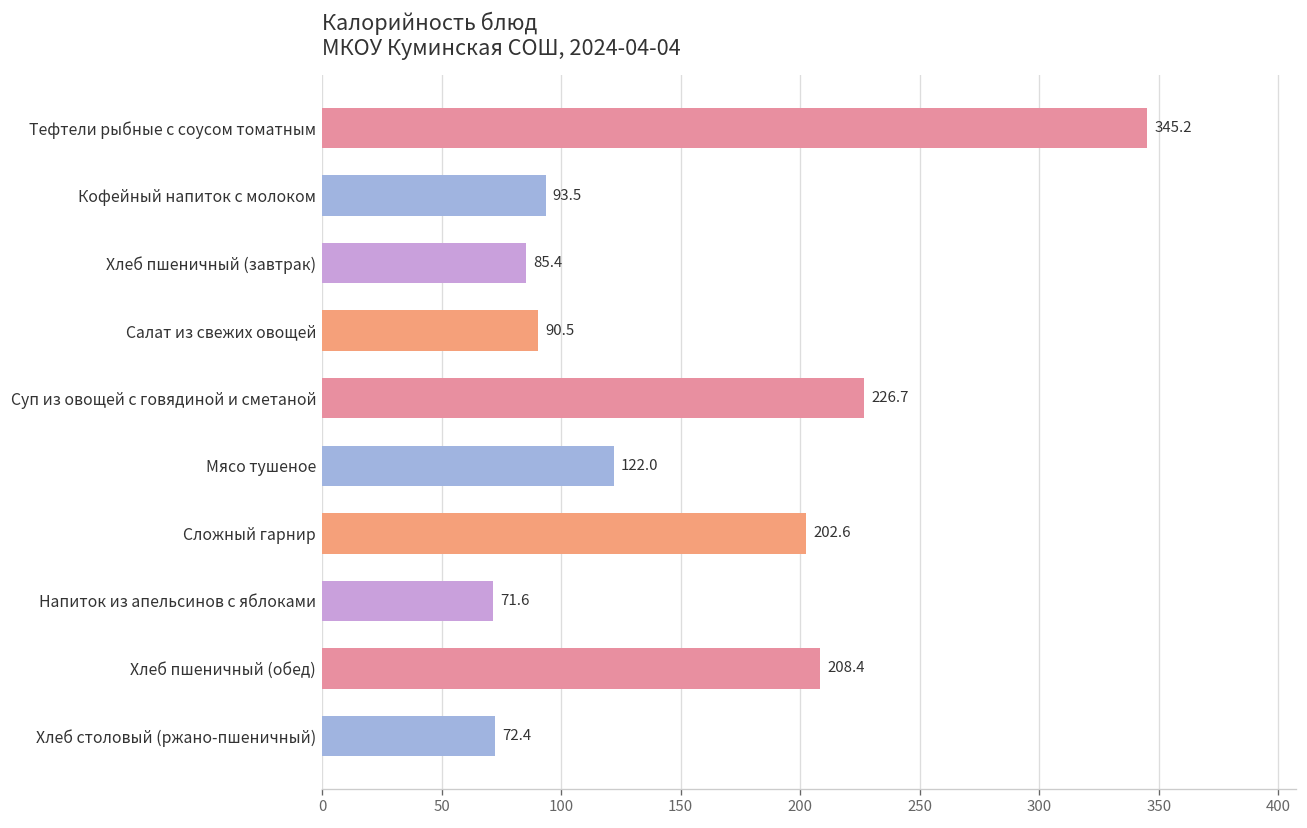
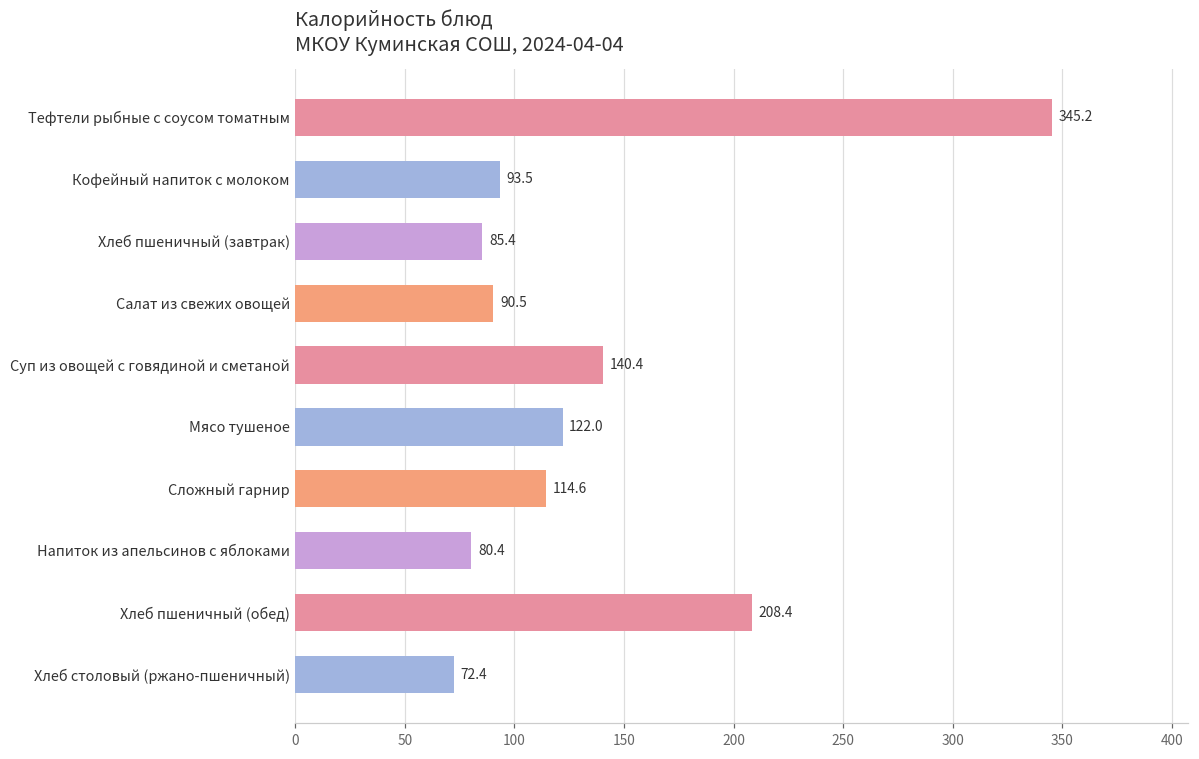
Суп из овощей с говядиной и сметаной: 226.7 -> 140.4
Сложный гарнир: 202.6 -> 114.6
Напиток из апельсинов с яблоками: 71.6 -> 80.4
